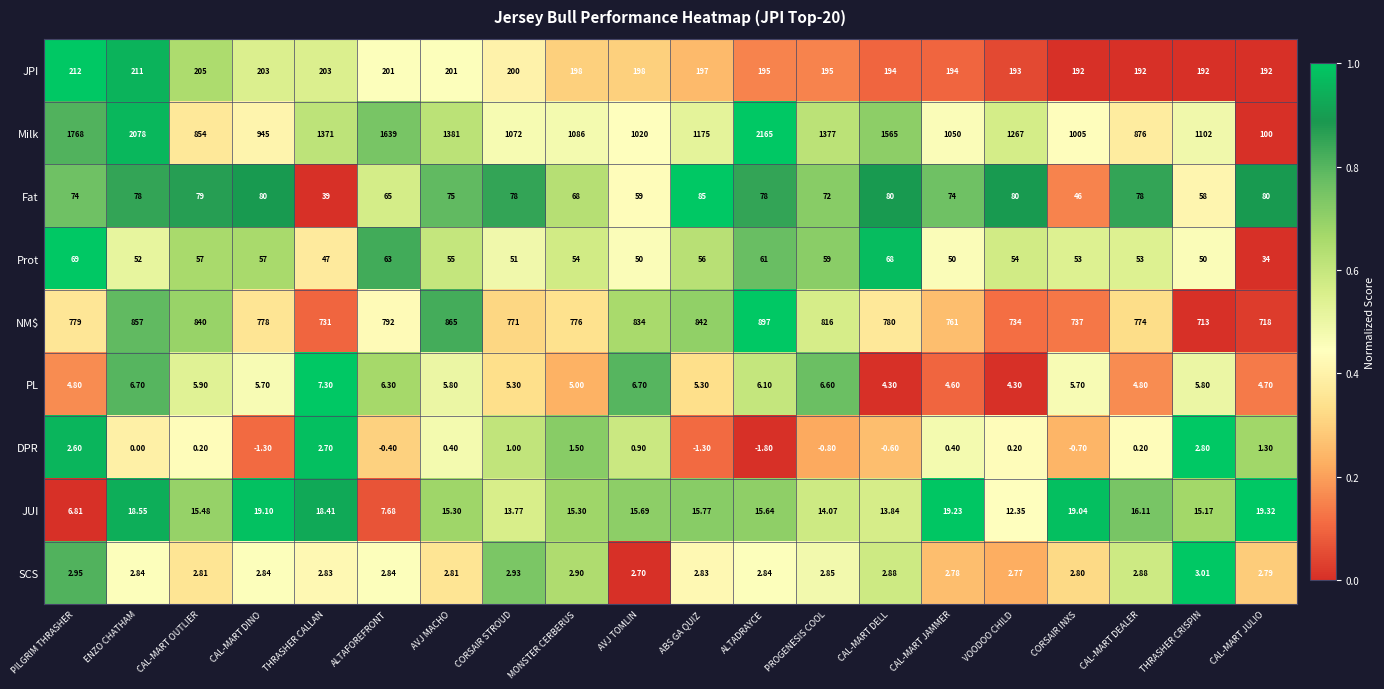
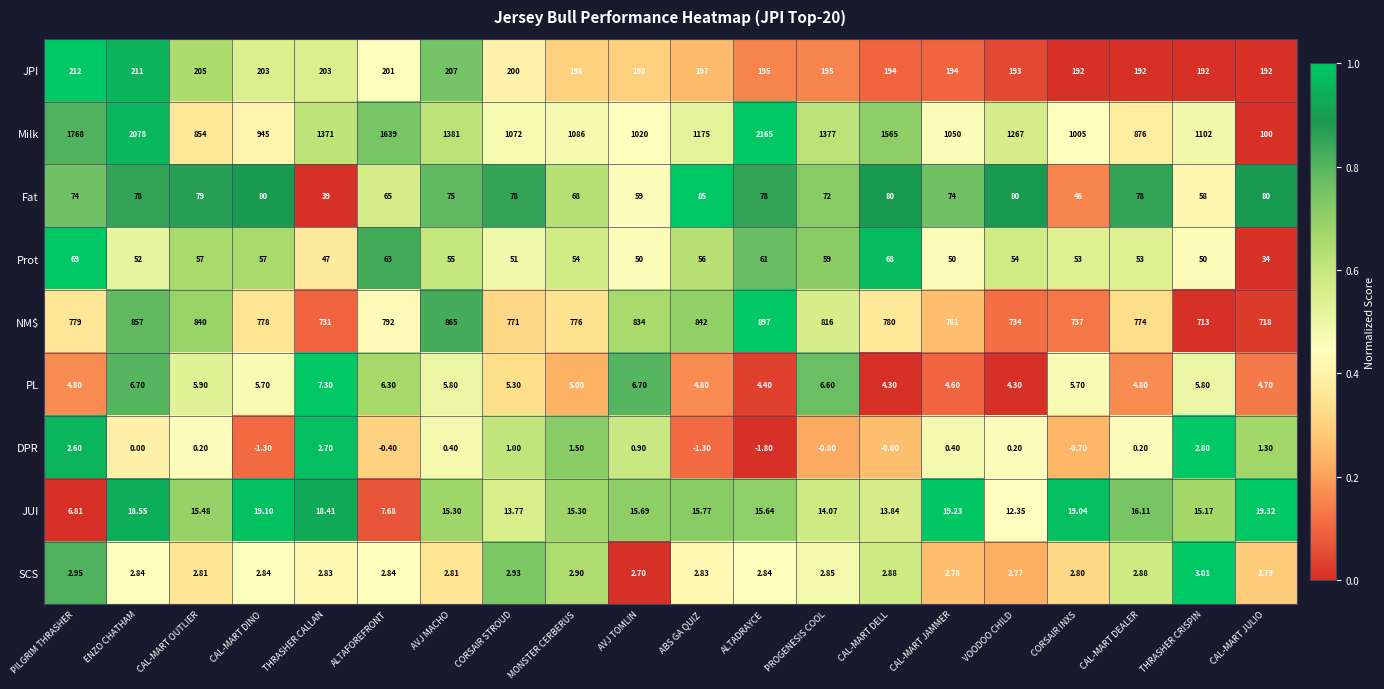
JPI, AVJ MACHO: 201 -> 207
PL, ABS GA QUIZ: 5.30 -> 4.80
PL, ALTADRAYCE: 6.10 -> 4.40
